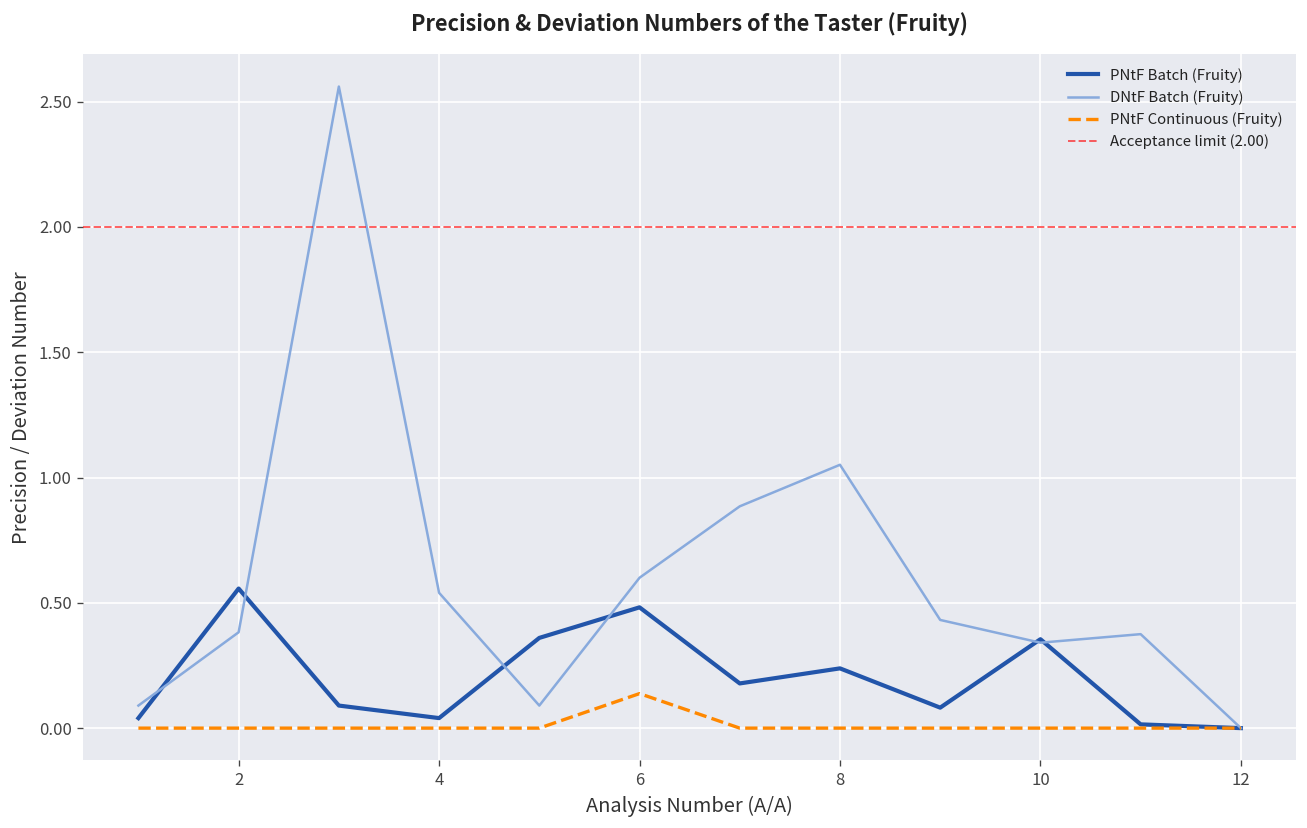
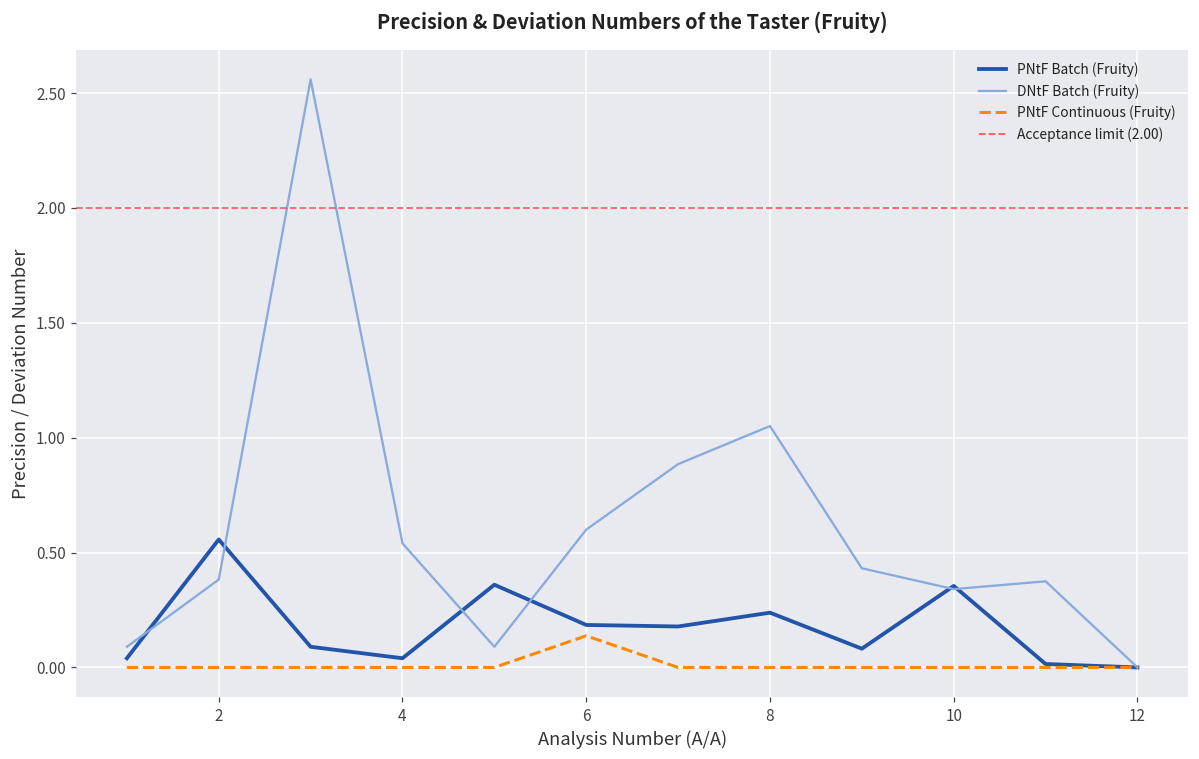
PNtF Batch (Fruity), 6: 0.48 -> 0.18
